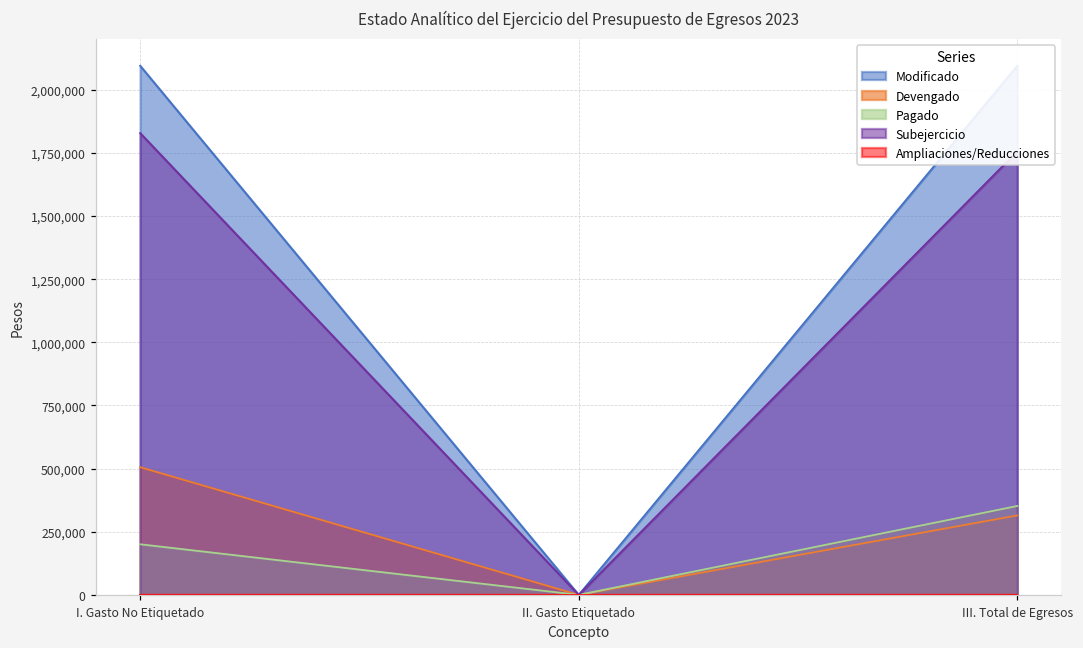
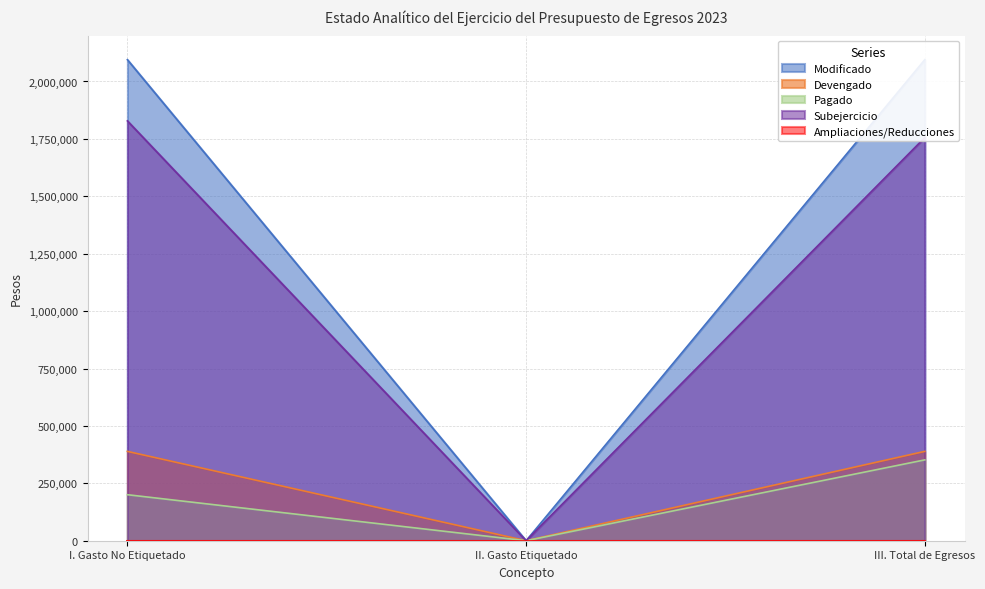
Devengado, I. Gasto No Etiquetado: 510,000 -> 390,000
Devengado, III. Total de Egresos: 310,000 -> 390,000
